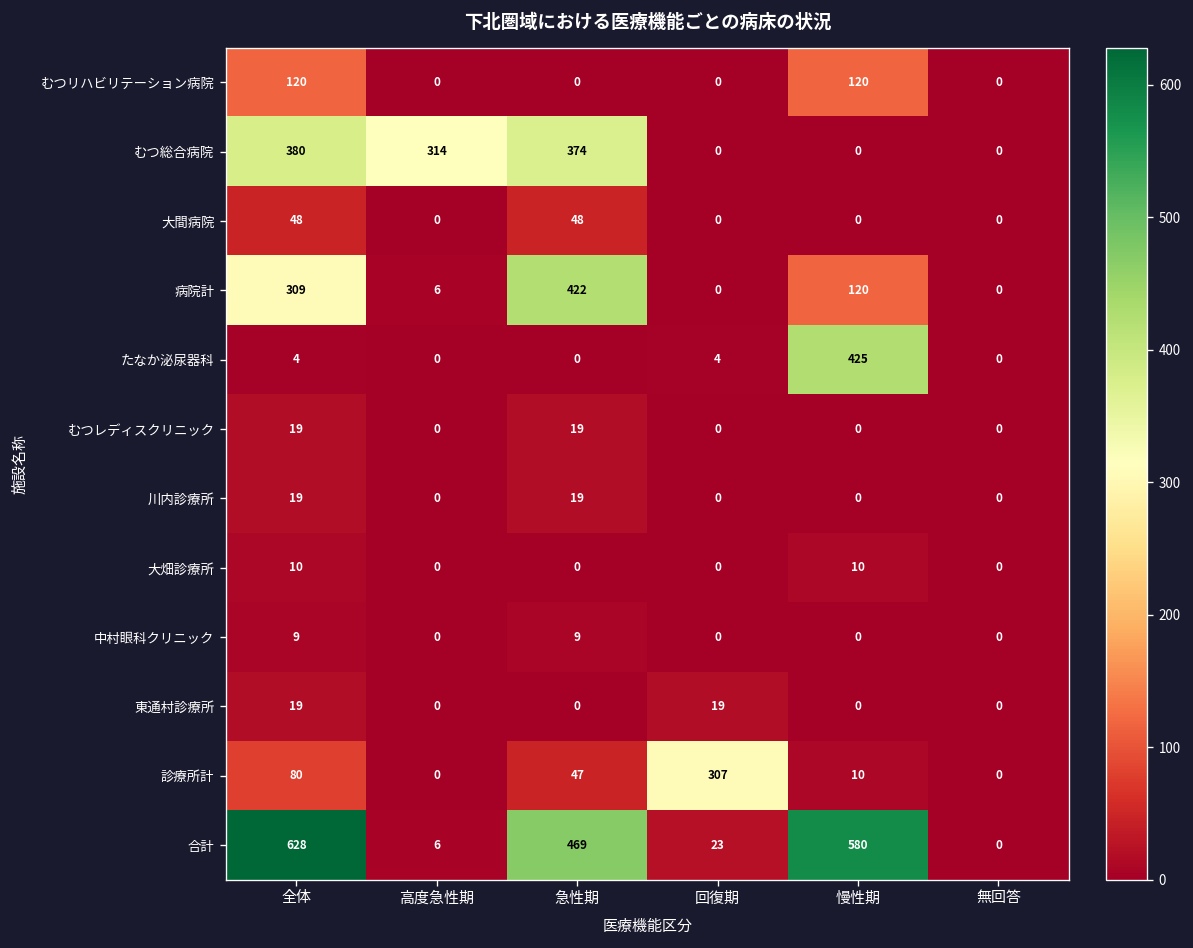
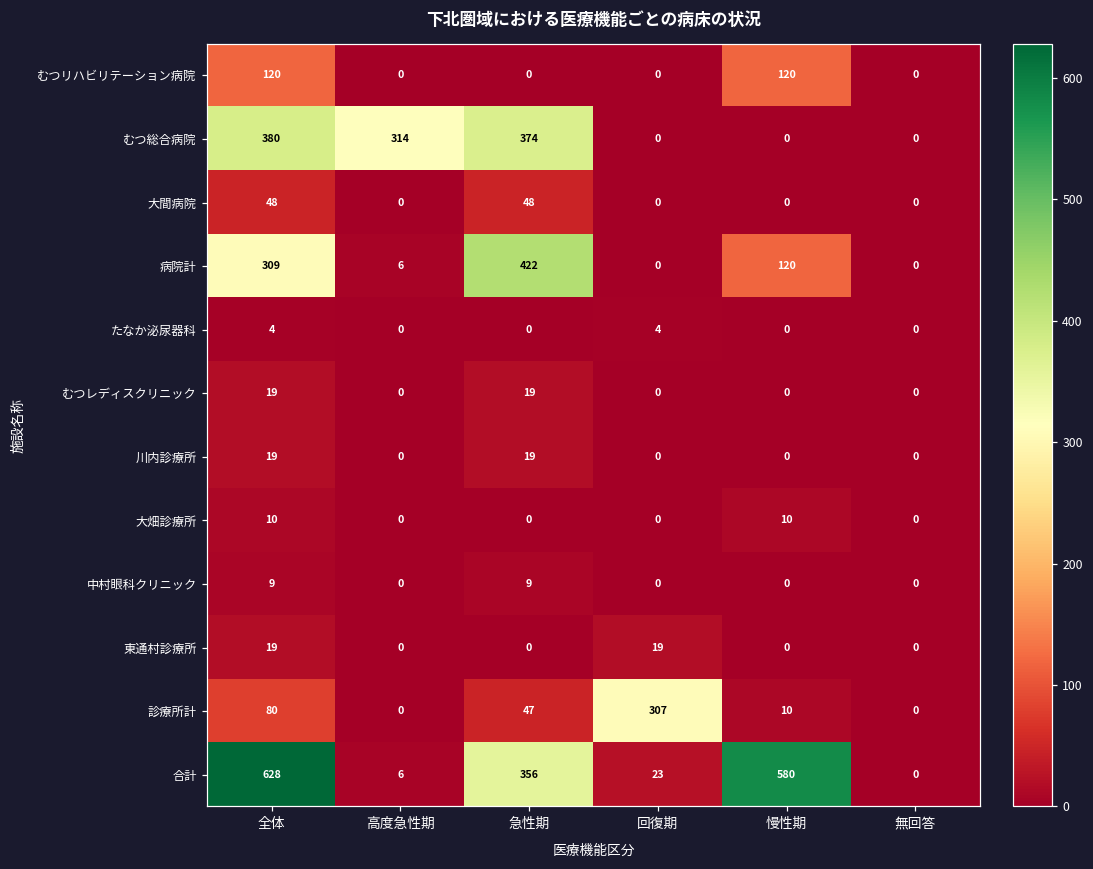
たなか泌尿器科, 慢性期: 425 -> 0
合計, 急性期: 469 -> 356
